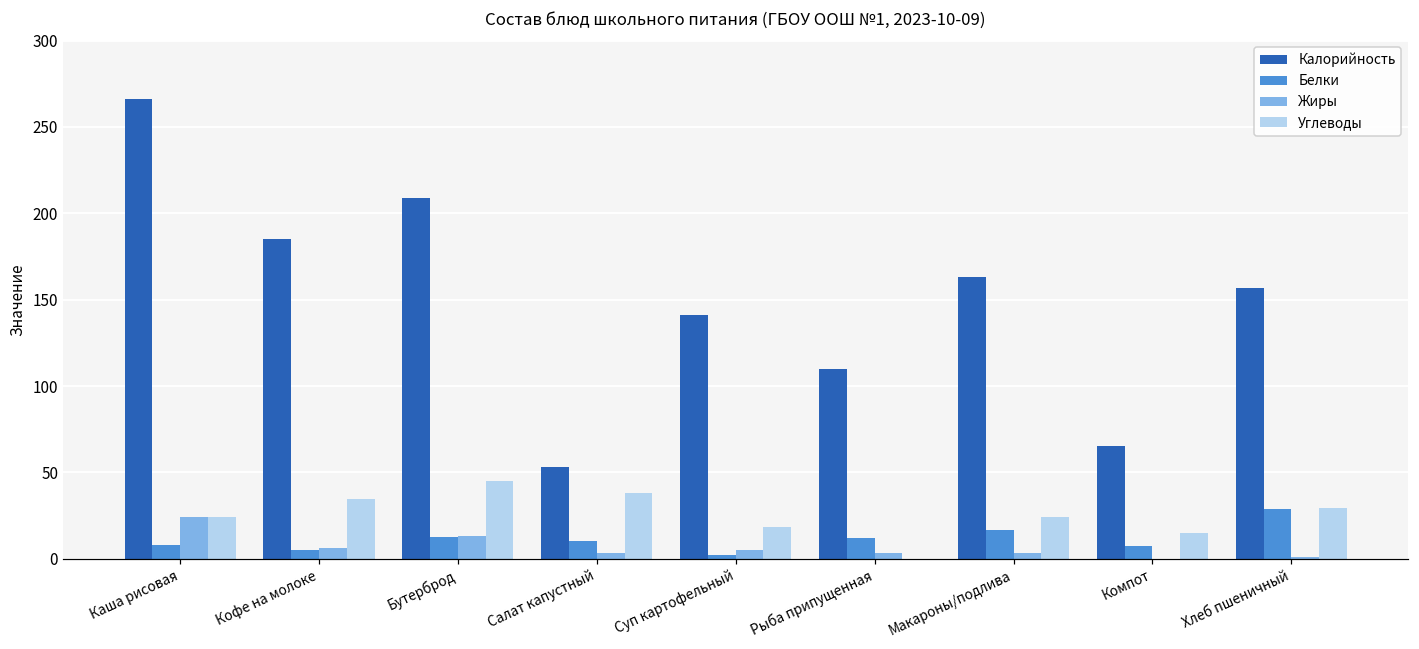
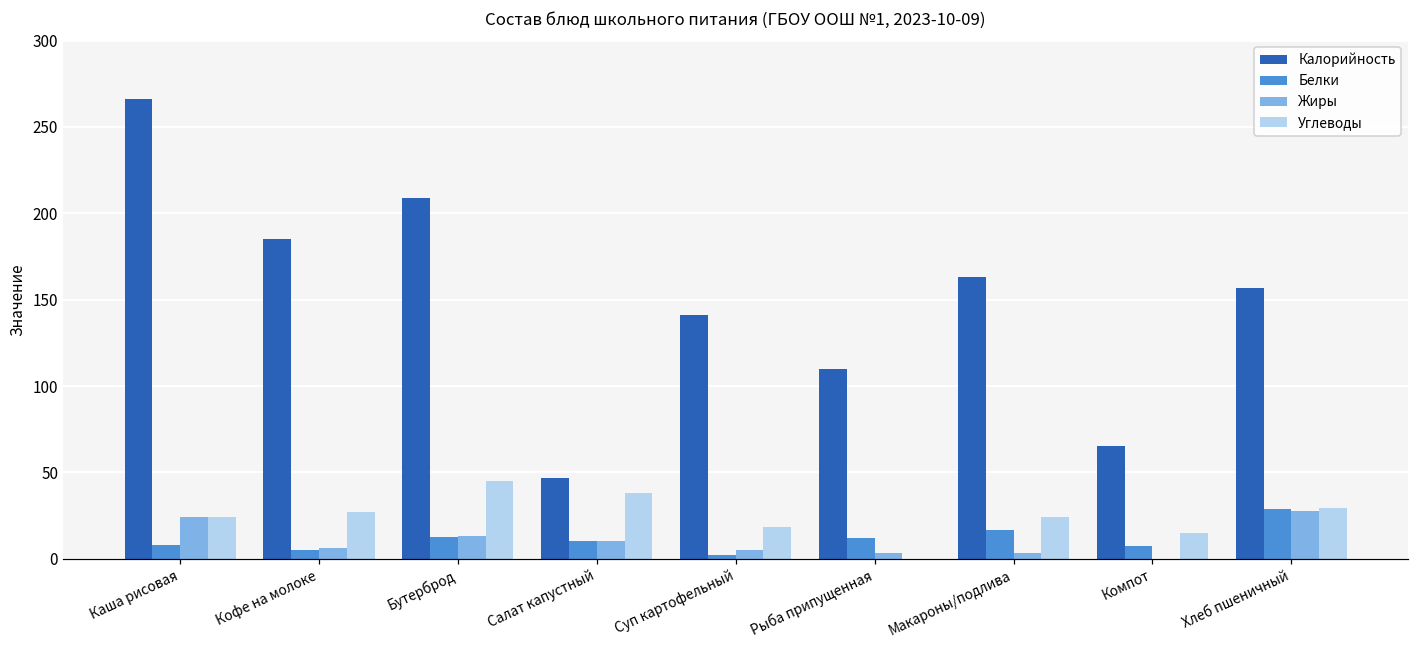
Углеводы, Кофе на молоке: 35 -> 27
Калорийность, Салат капустный: 53 -> 47
Жиры, Салат капустный: 3 -> 10
Жиры, Хлеб пшеничный: 1 -> 27
